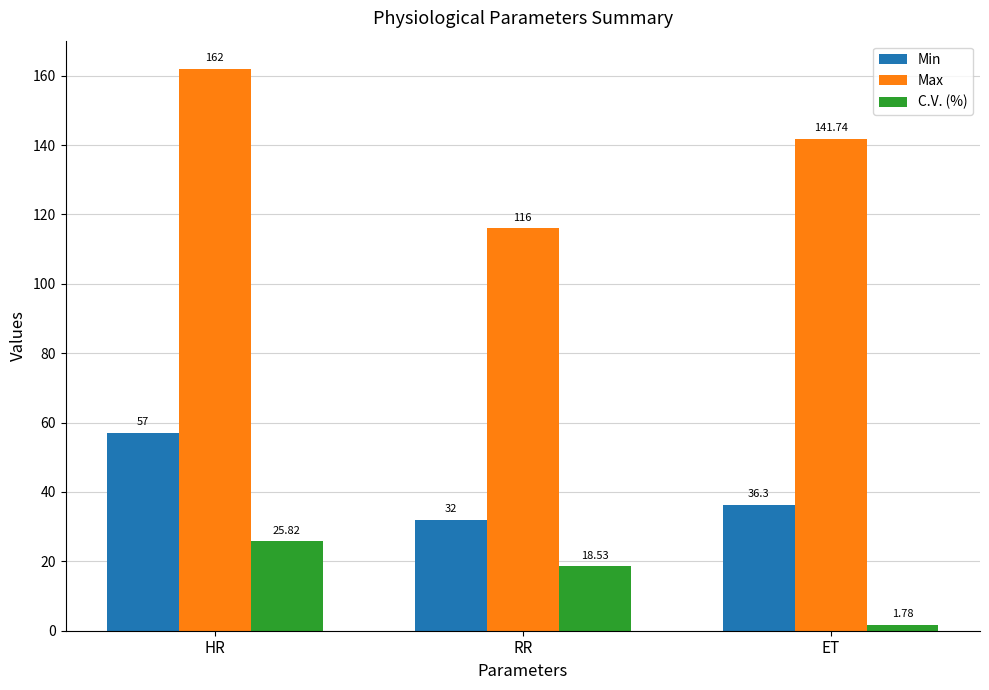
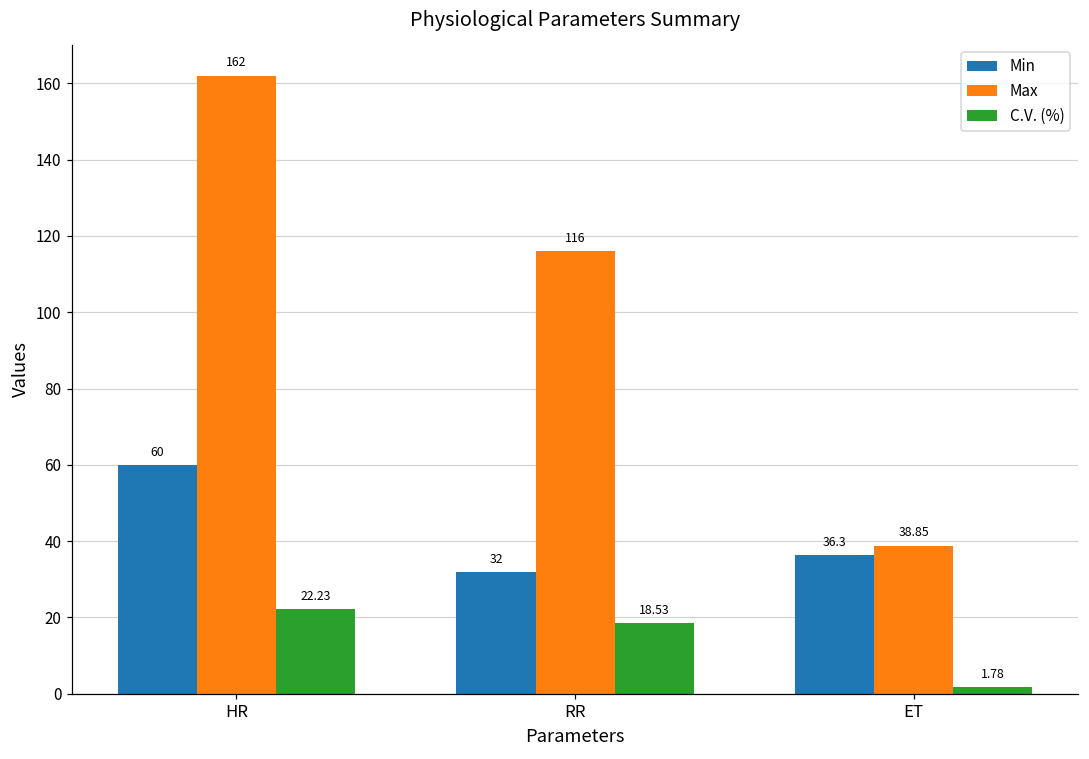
Min, HR: 57 -> 60
C.V. (%), HR: 25.82 -> 22.23
Max, ET: 141.74 -> 38.85
